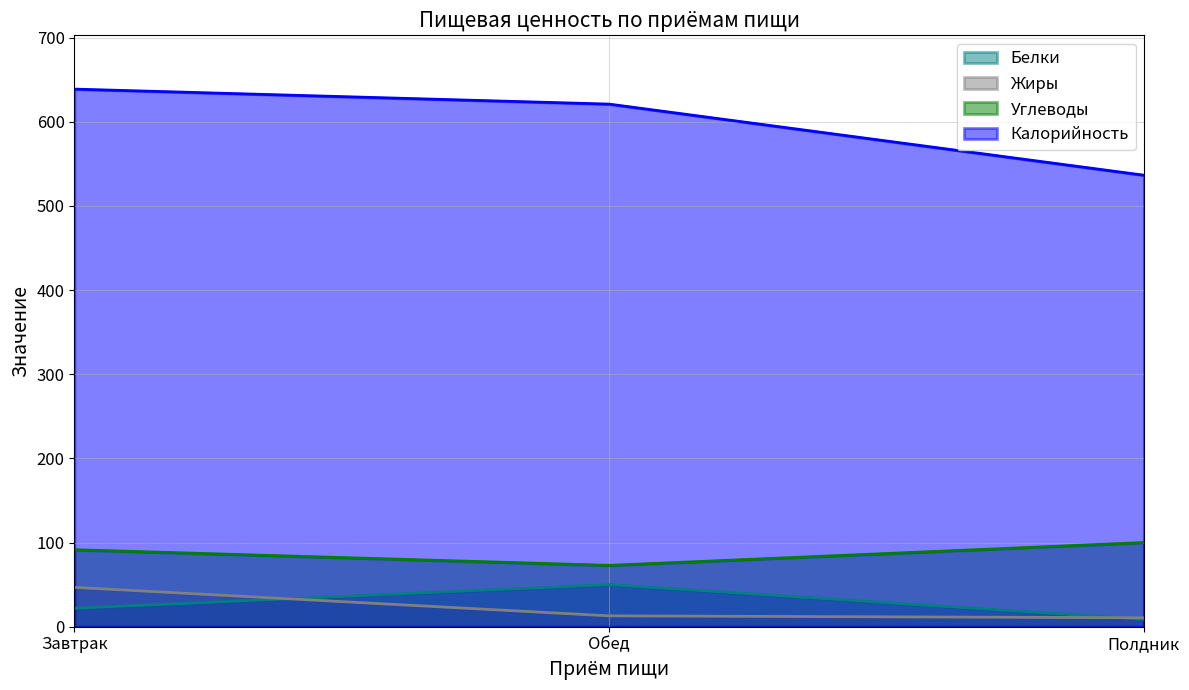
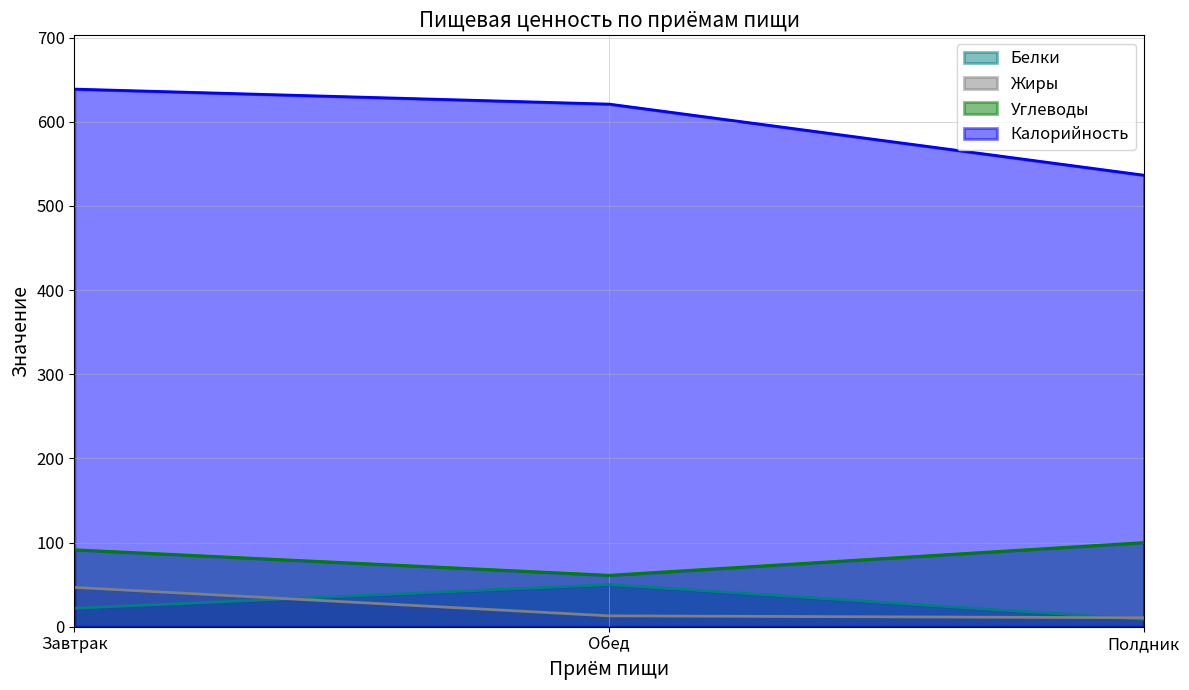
Углеводы, Обед: 70 -> 60
